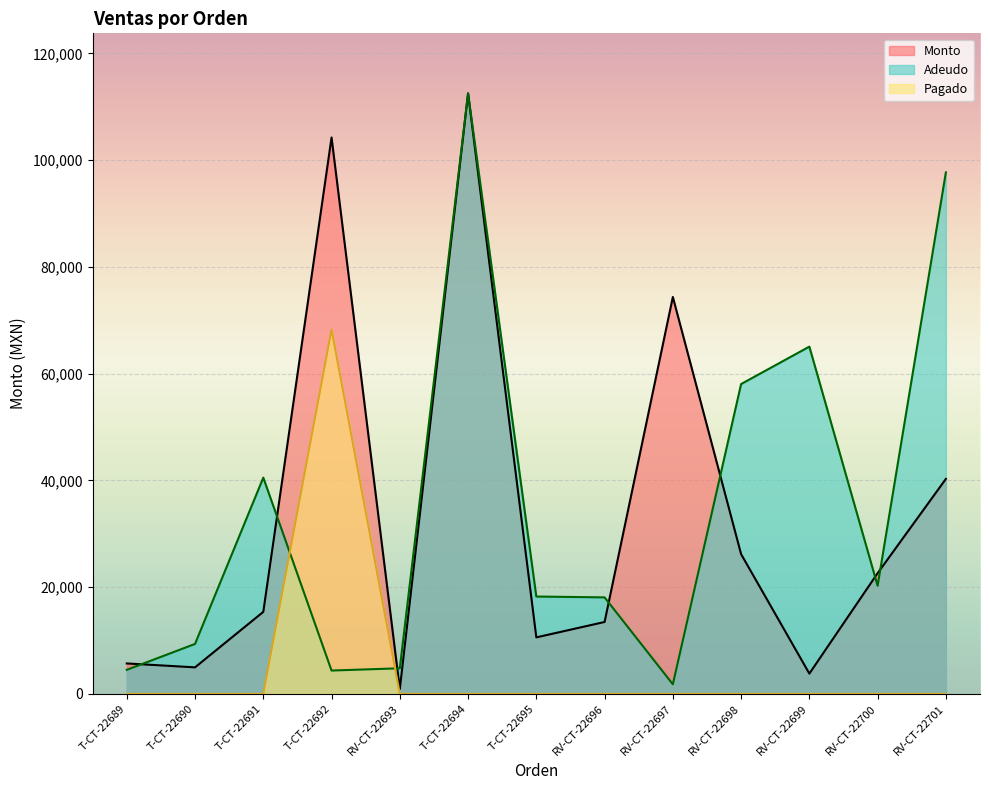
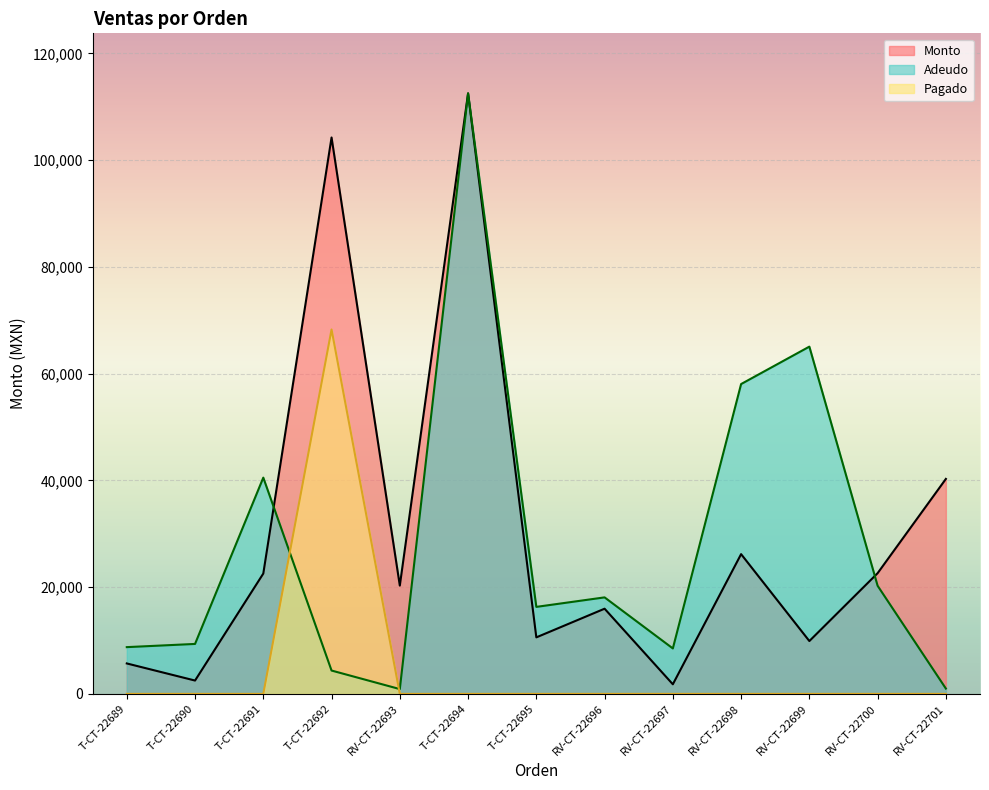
Adeudo, T-CT-22689: 5,000 -> 9,000
Monto, T-CT-22690: 5,000 -> 3,000
Monto, T-CT-22691: 15,000 -> 23,000
Monto, RV-CT-22693: 1,000 -> 20,000
Adeudo, RV-CT-22693: 5,000 -> 1,000
Adeudo, T-CT-22695: 18,000 -> 16,000
Monto, RV-CT-22696: 13,000 -> 16,000
Monto, RV-CT-22697: 74,000 -> 2,000
Adeudo, RV-CT-22697: 2,000 -> 9,000
Monto, RV-CT-22699: 4,000 -> 10,000
Adeudo, RV-CT-22701: 98,000 -> 1,000
